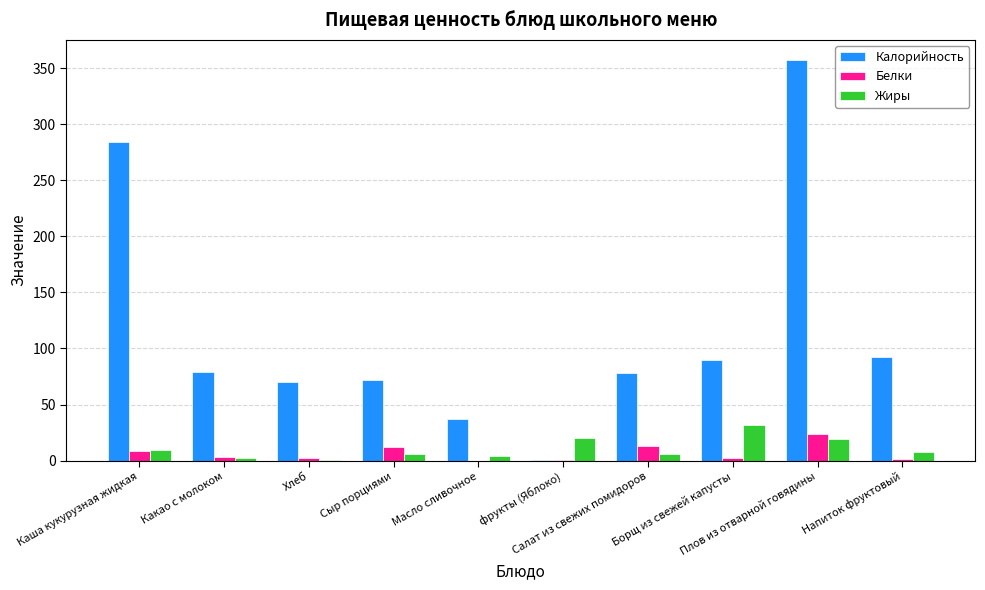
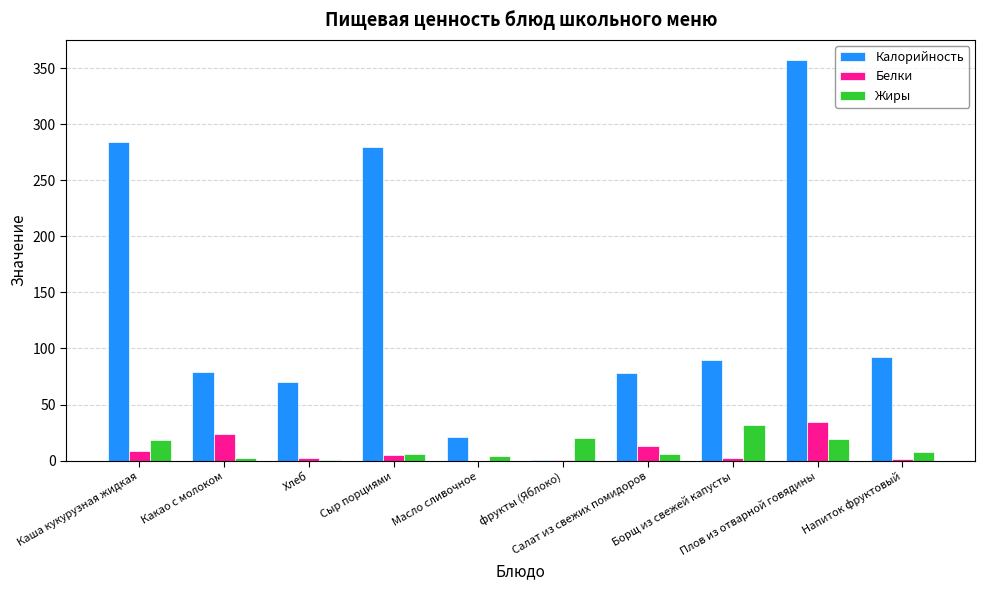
Жиры, Каша кукурузная жидкая: 10 -> 18
Белки, Какао с молоком: 3 -> 24
Калорийность, Сыр порциями: 72 -> 280
Белки, Сыр порциями: 12 -> 5
Калорийность, Масло сливочное: 37 -> 21
Белки, Плов из отварной говядины: 24 -> 35
